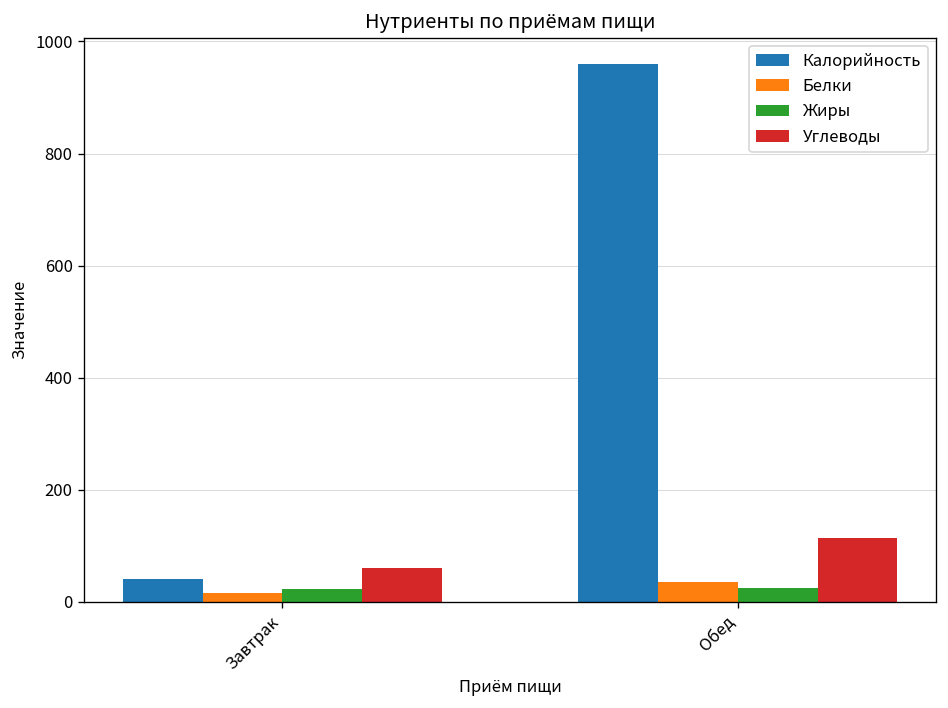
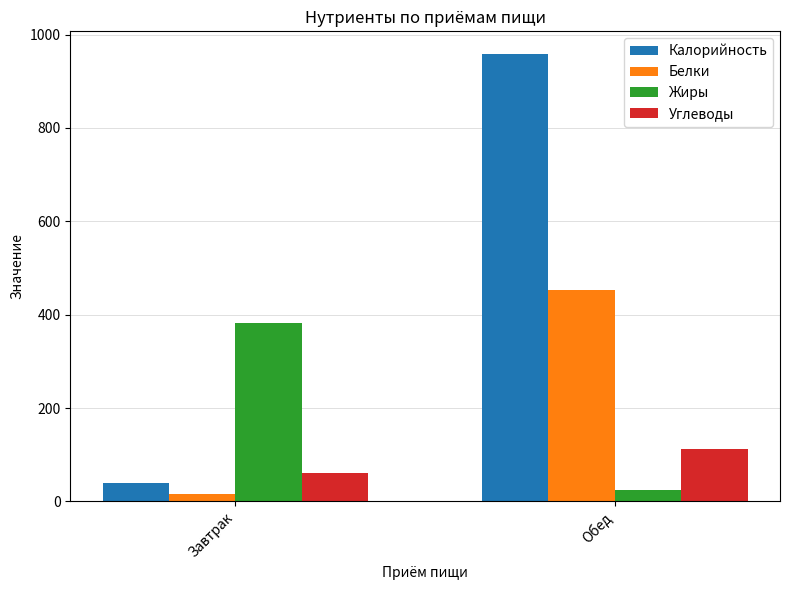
Жиры, Завтрак: 20 -> 380
Белки, Обед: 40 -> 450
